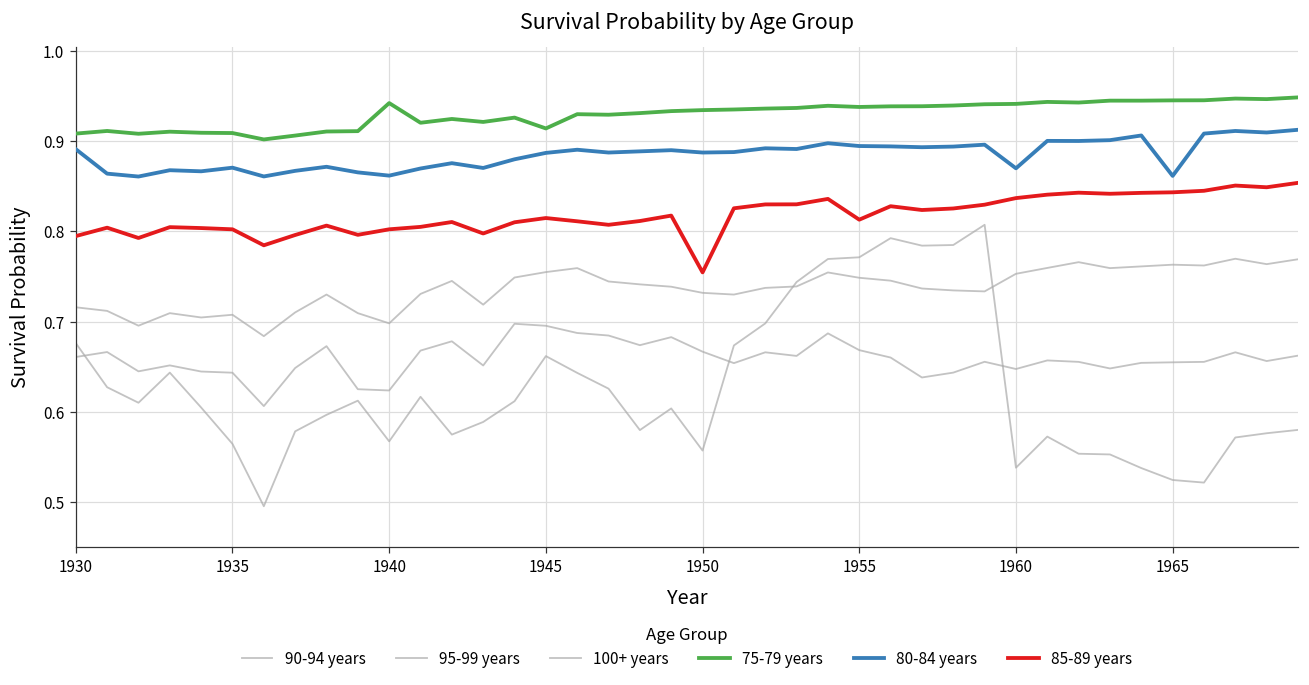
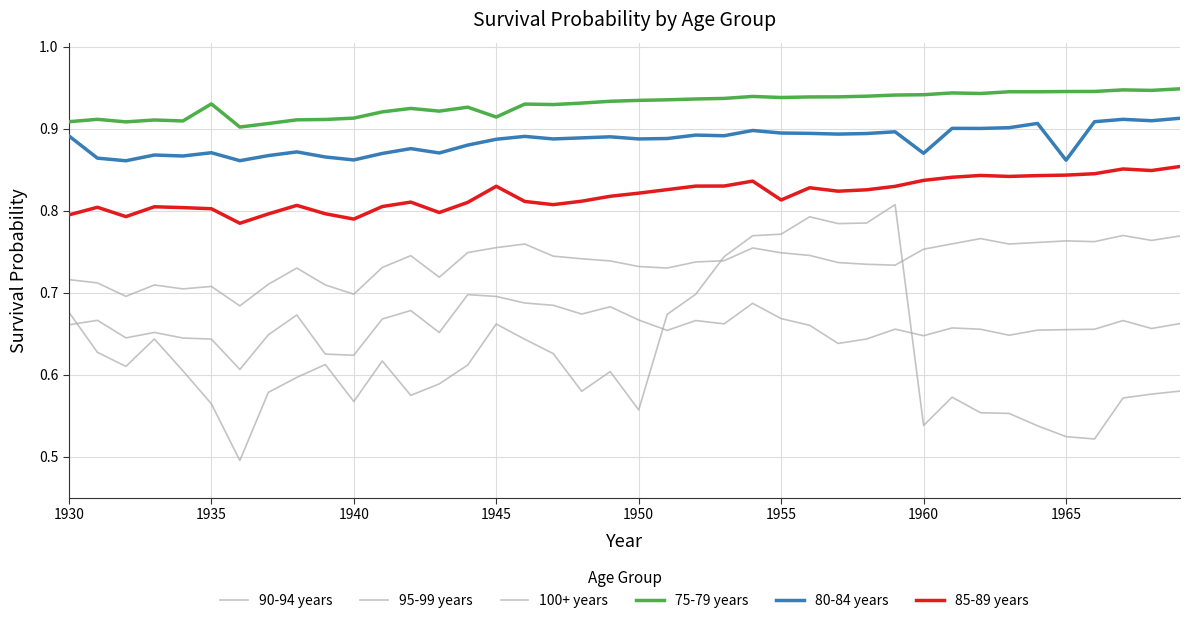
75-79 years, 1935: 0.91 -> 0.93
75-79 years, 1940: 0.94 -> 0.91
85-89 years, 1940: 0.80 -> 0.79
85-89 years, 1945: 0.81 -> 0.83
85-89 years, 1950: 0.75 -> 0.82
